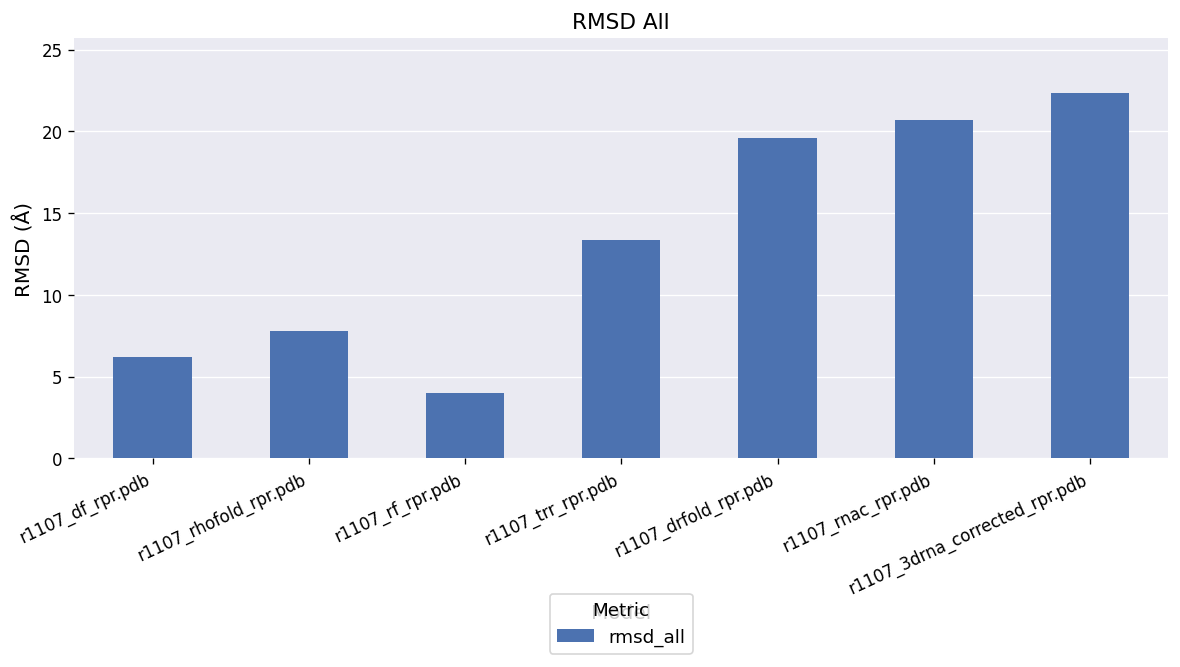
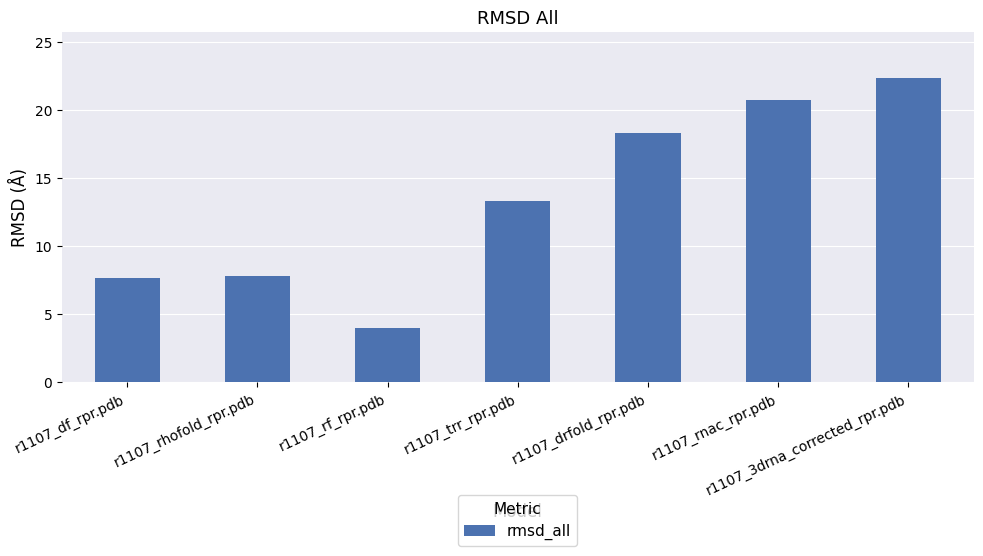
r1107_df_rpr.pdb: 6.2 -> 7.6
r1107_drfold_rpr.pdb: 19.6 -> 18.3
